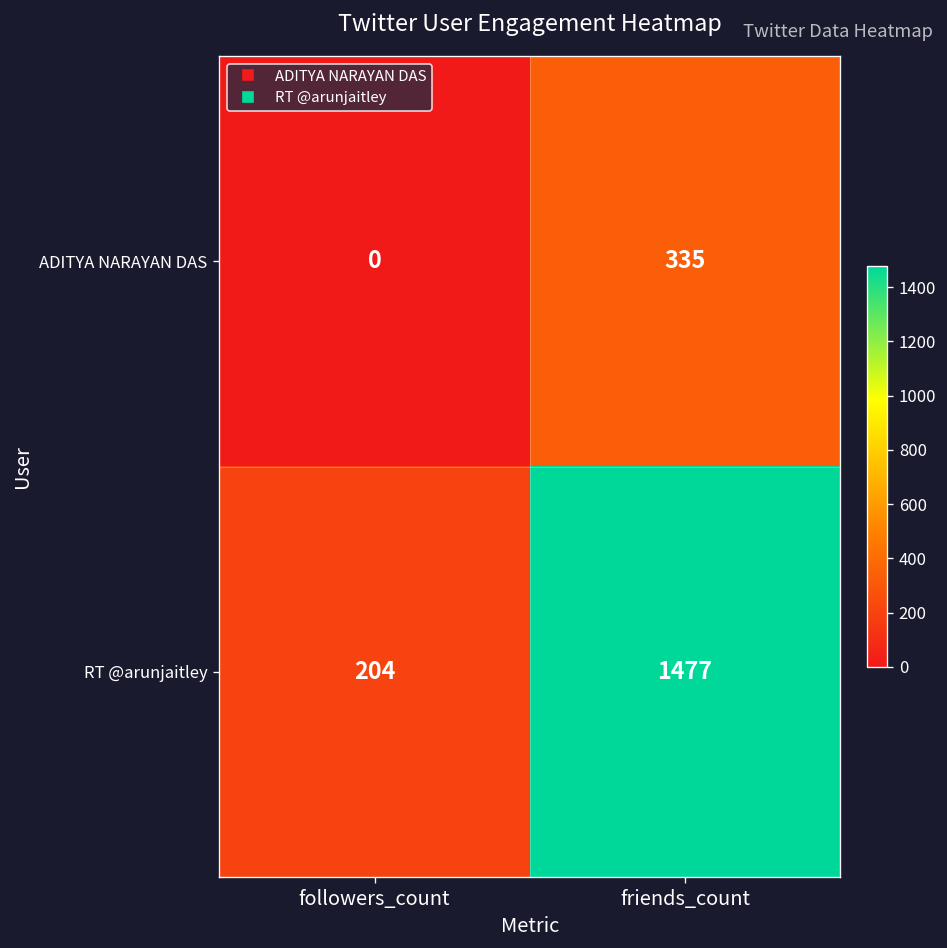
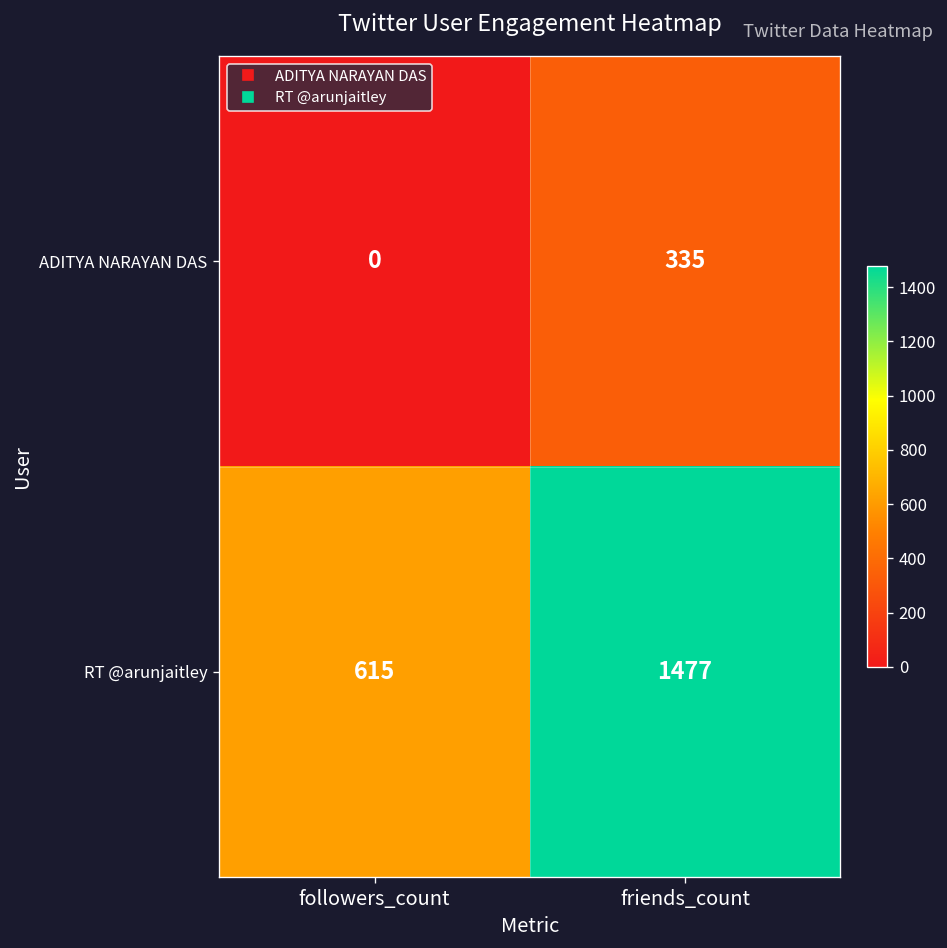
RT @arunjaitley, followers_count: 204 -> 615
